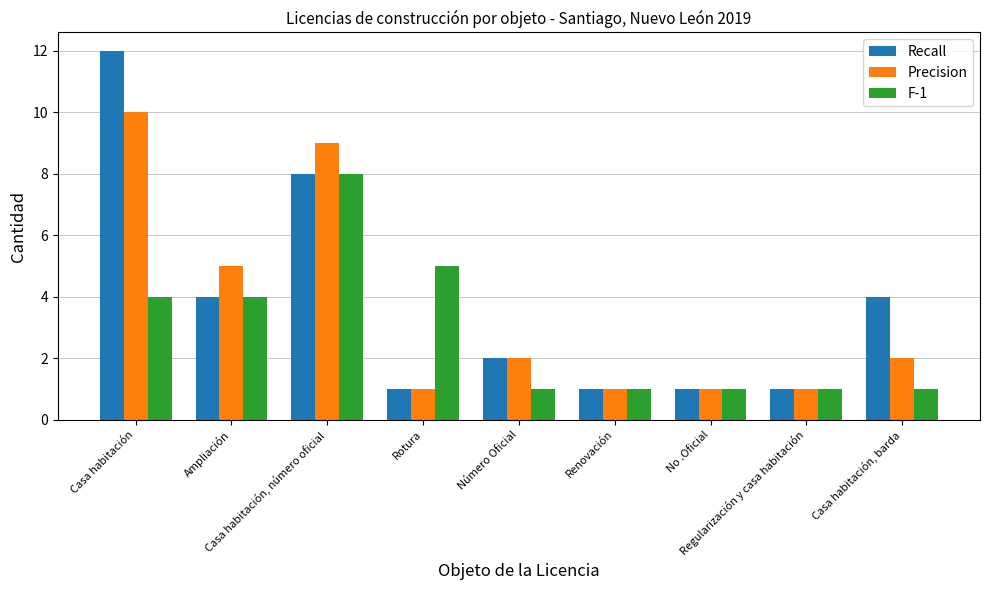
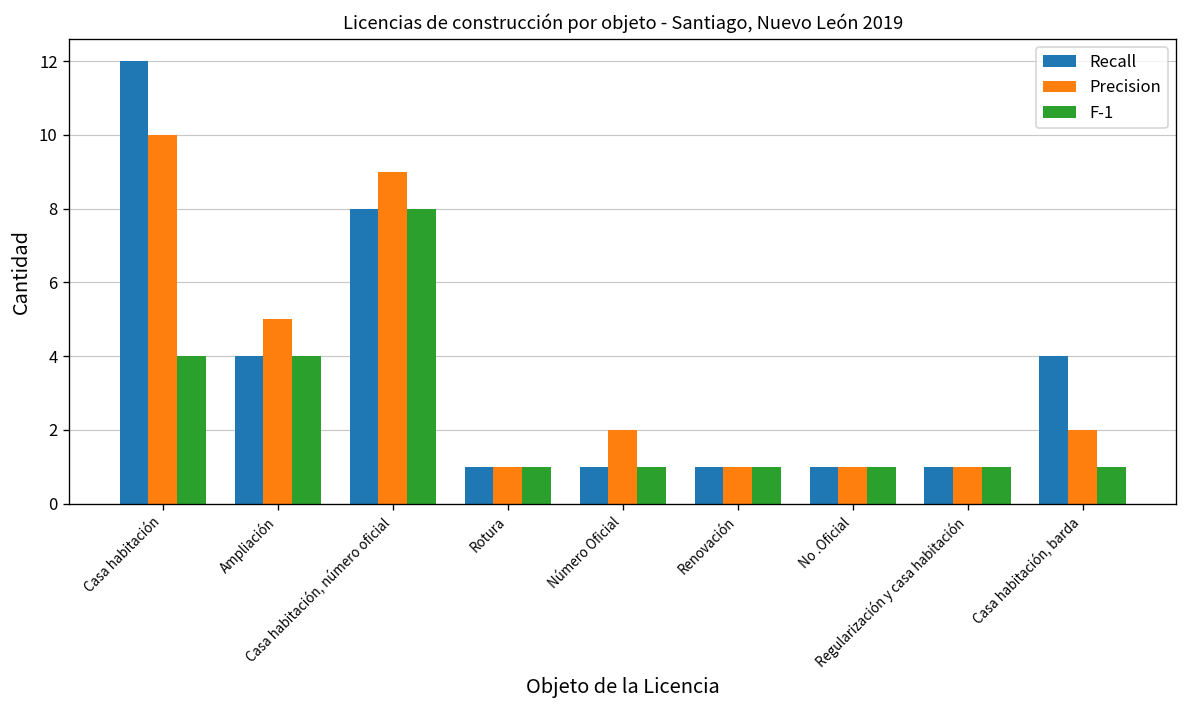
F-1, Rotura: 5 -> 1
Recall, Número Oficial: 2 -> 1
